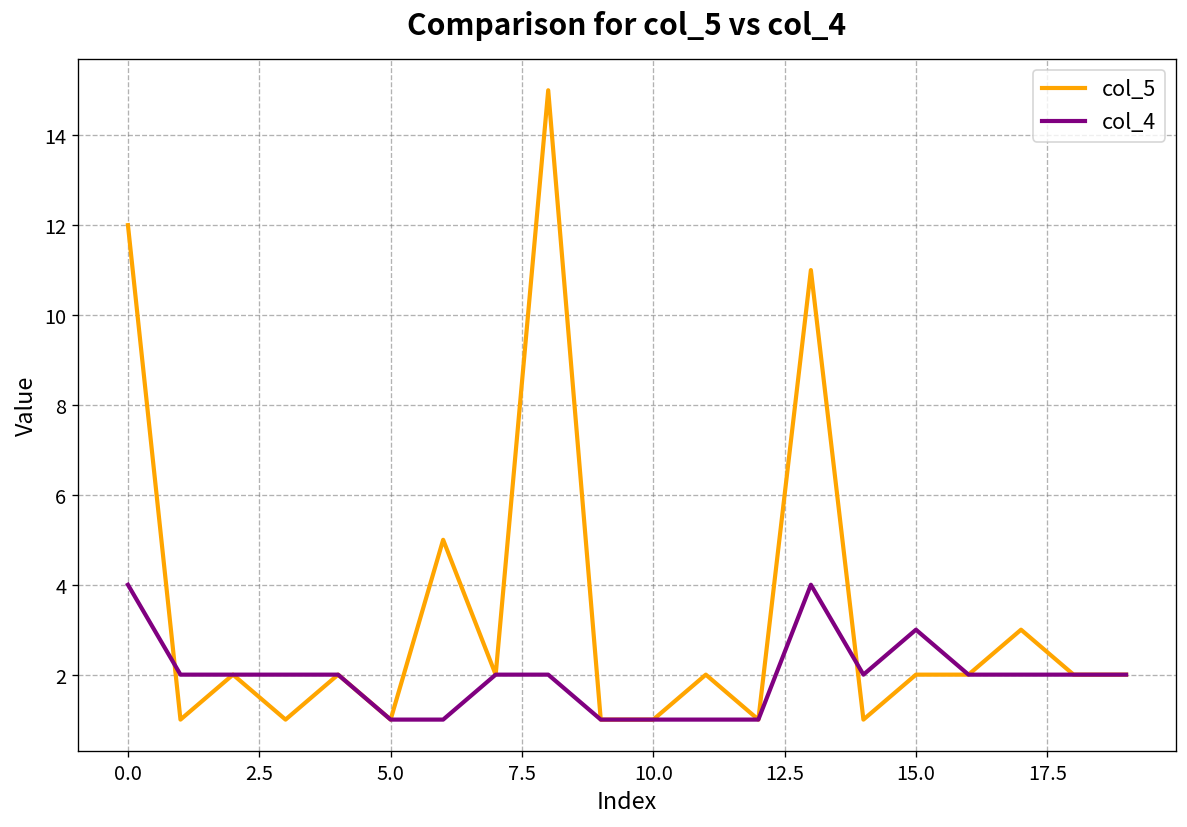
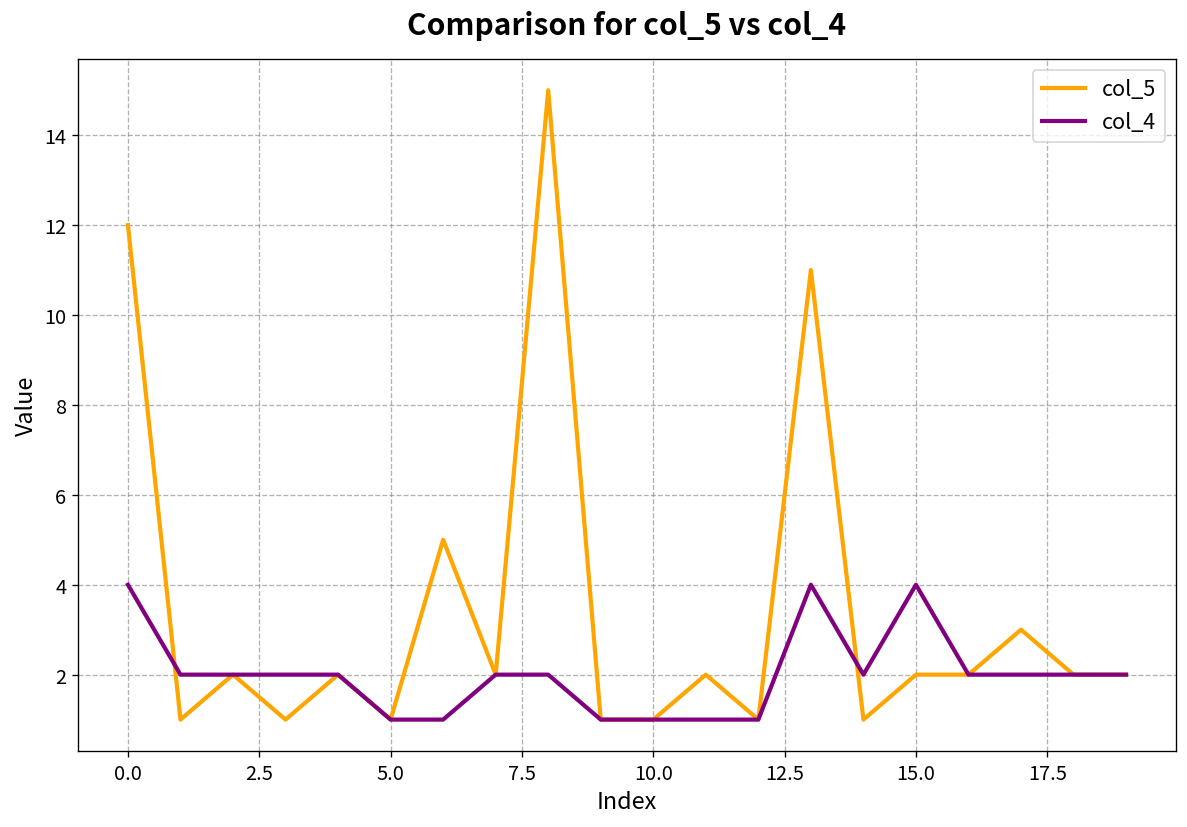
col_4, 15.0: 3 -> 4
